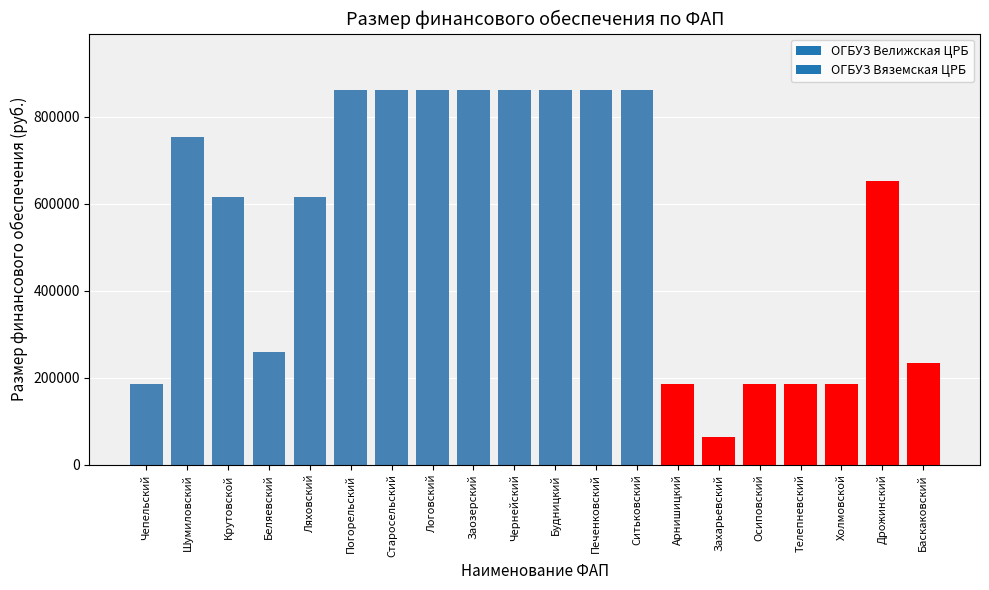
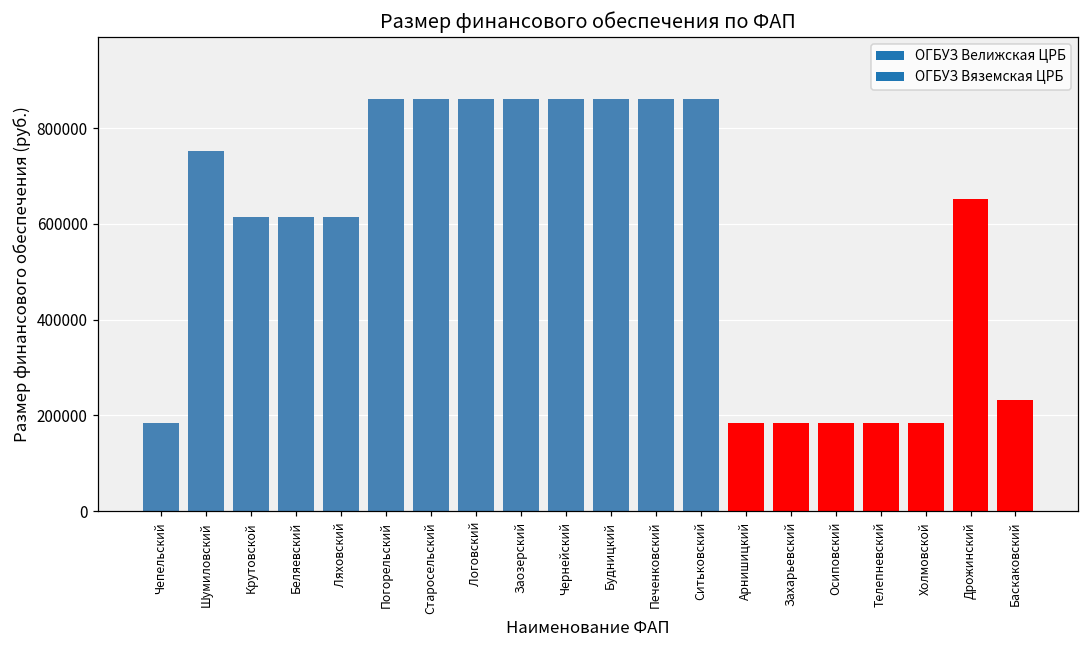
Беляевский: 260000 -> 620000
Захарьевский: 60000 -> 180000
